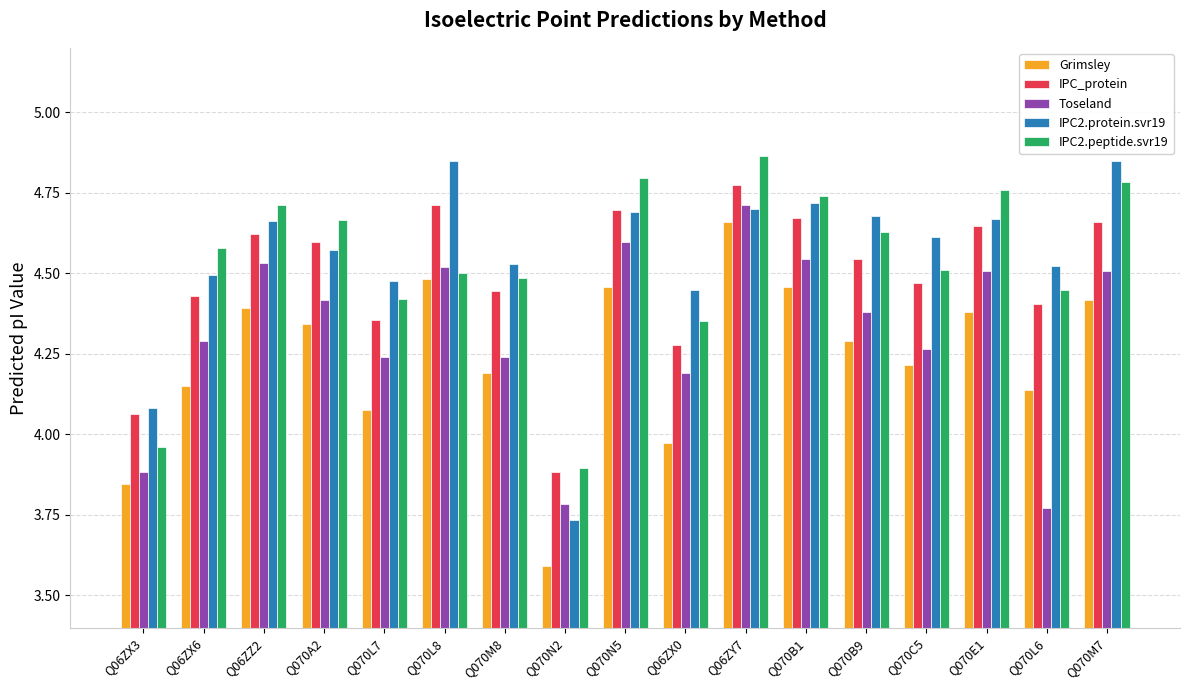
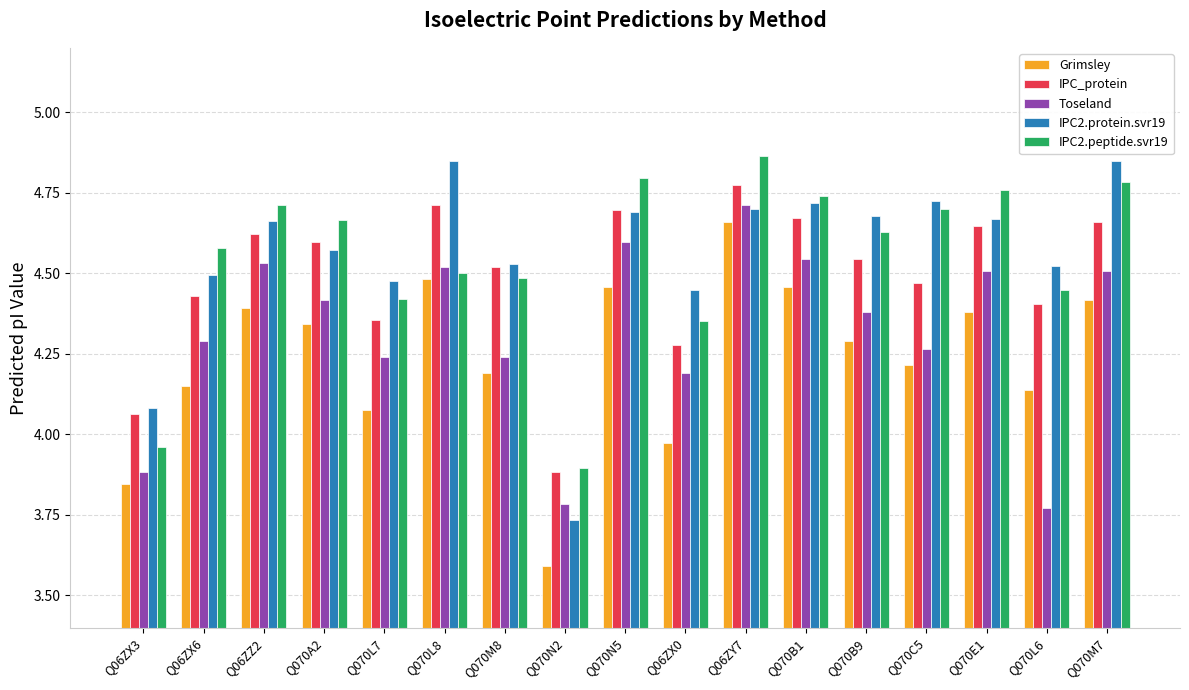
IPC_protein, Q070M8: 4.44 -> 4.52
IPC2.protein.svr19, Q070C5: 4.61 -> 4.72
IPC2.peptide.svr19, Q070C5: 4.51 -> 4.70
